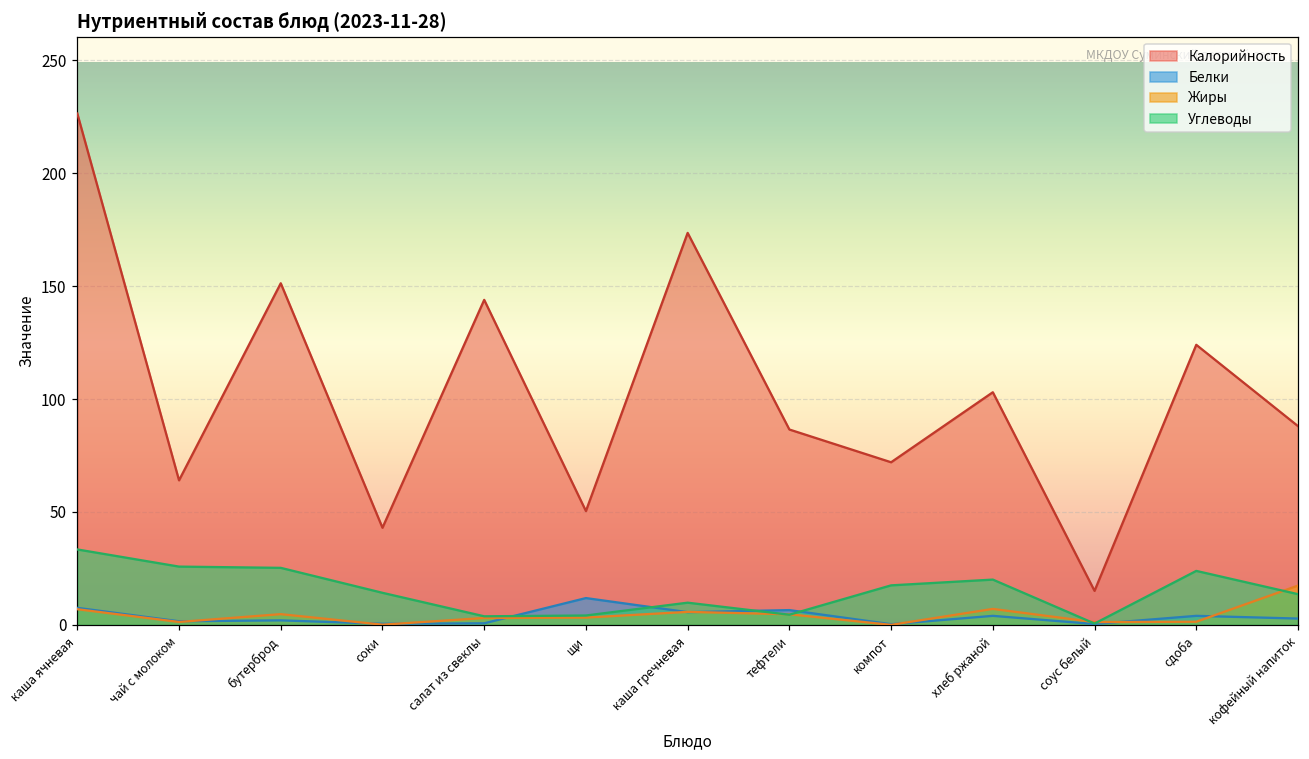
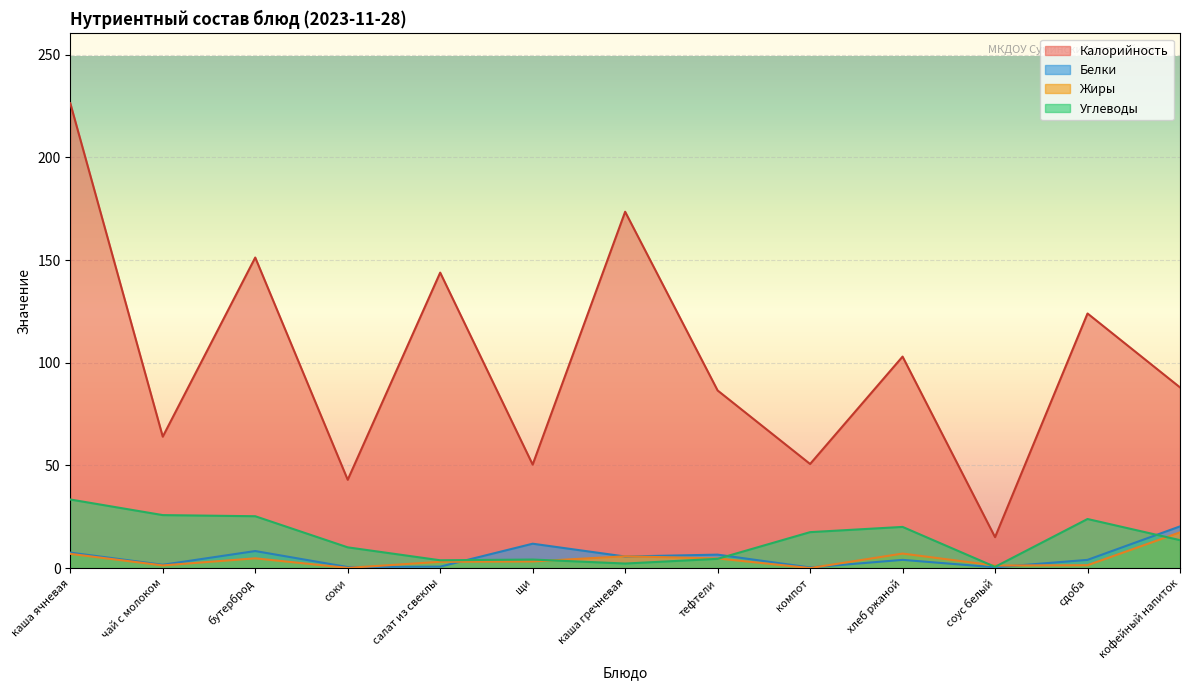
Белки, бутерброд: 2 -> 8
Углеводы, соки: 14 -> 10
Углеводы, каша гречневая: 10 -> 2
Калорийность, компот: 72 -> 51
Белки, кофейный напиток: 3 -> 20
